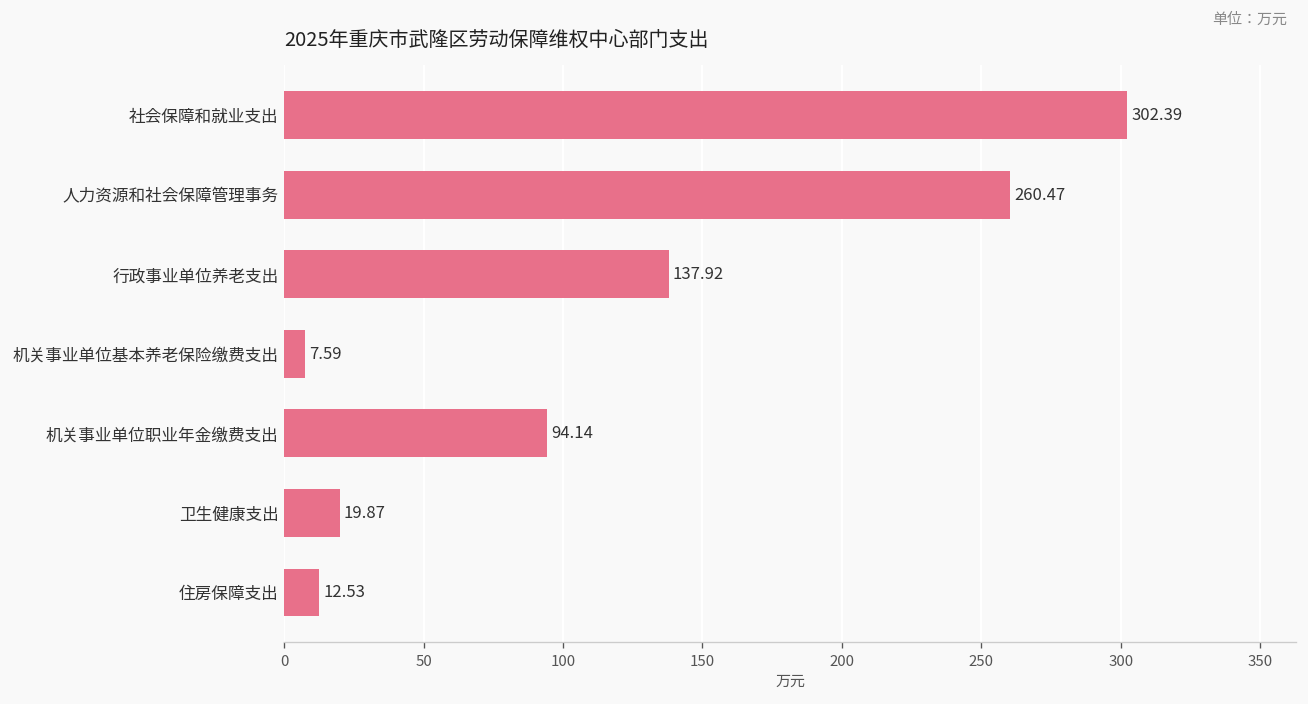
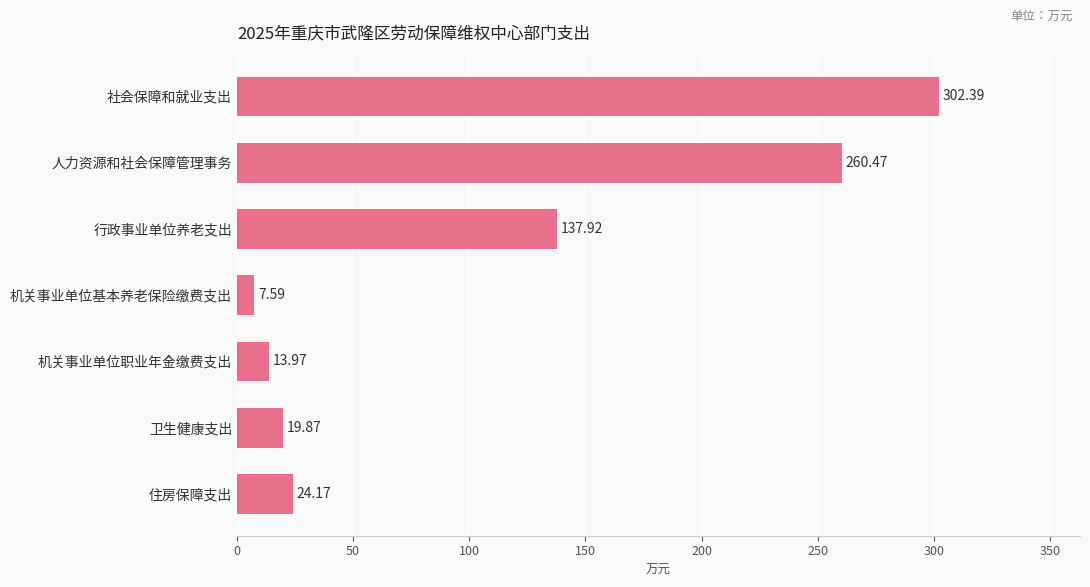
机关事业单位职业年金缴费支出: 94.14 -> 13.97
住房保障支出: 12.53 -> 24.17
